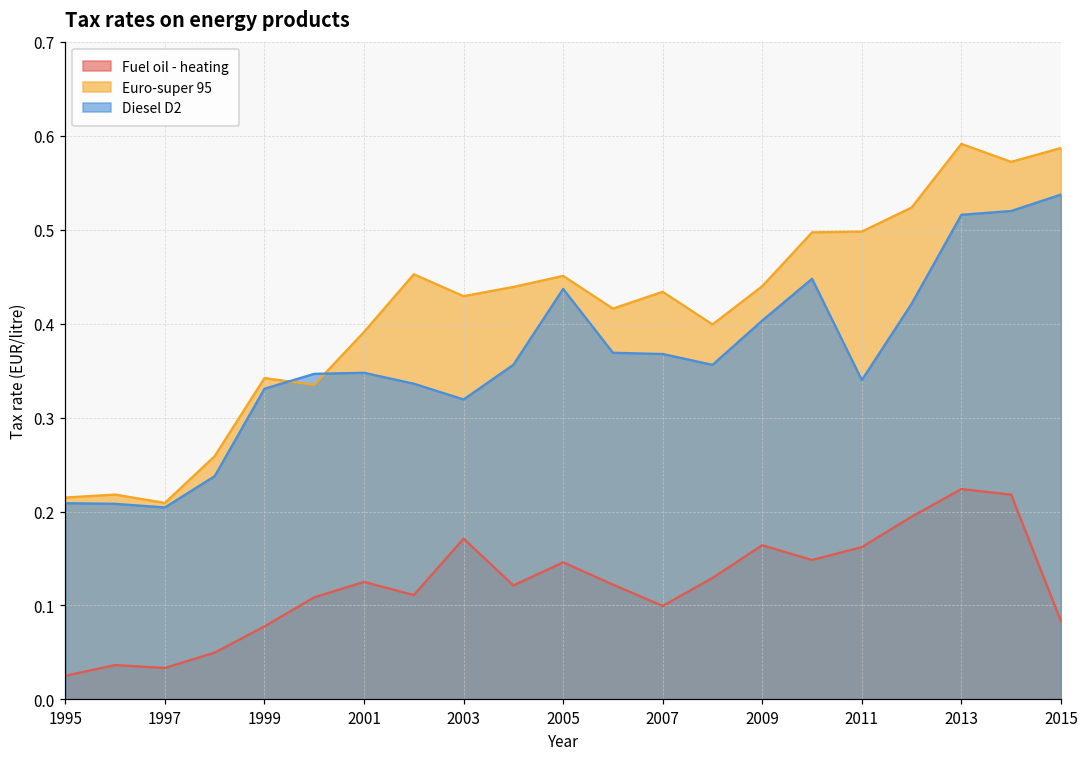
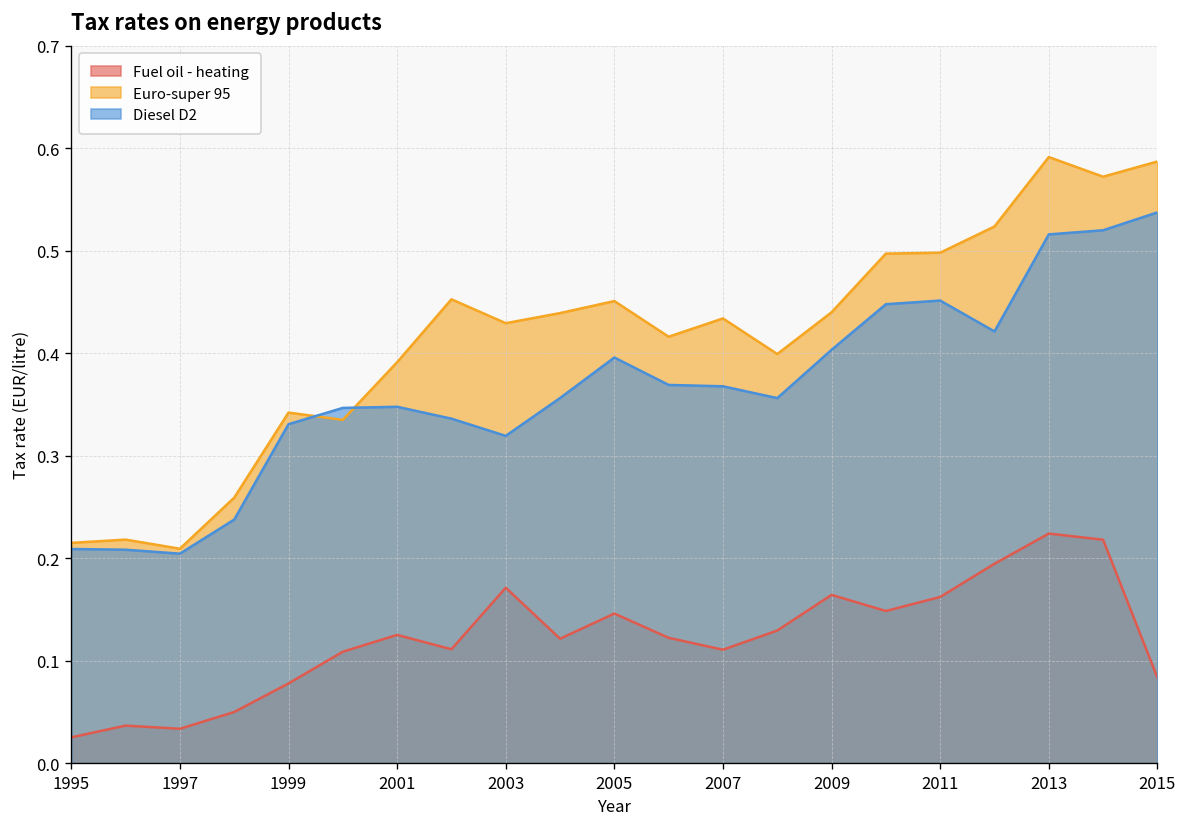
Diesel D2, 2005: 0.44 -> 0.40
Fuel oil - heating, 2007: 0.10 -> 0.11
Diesel D2, 2011: 0.34 -> 0.45
